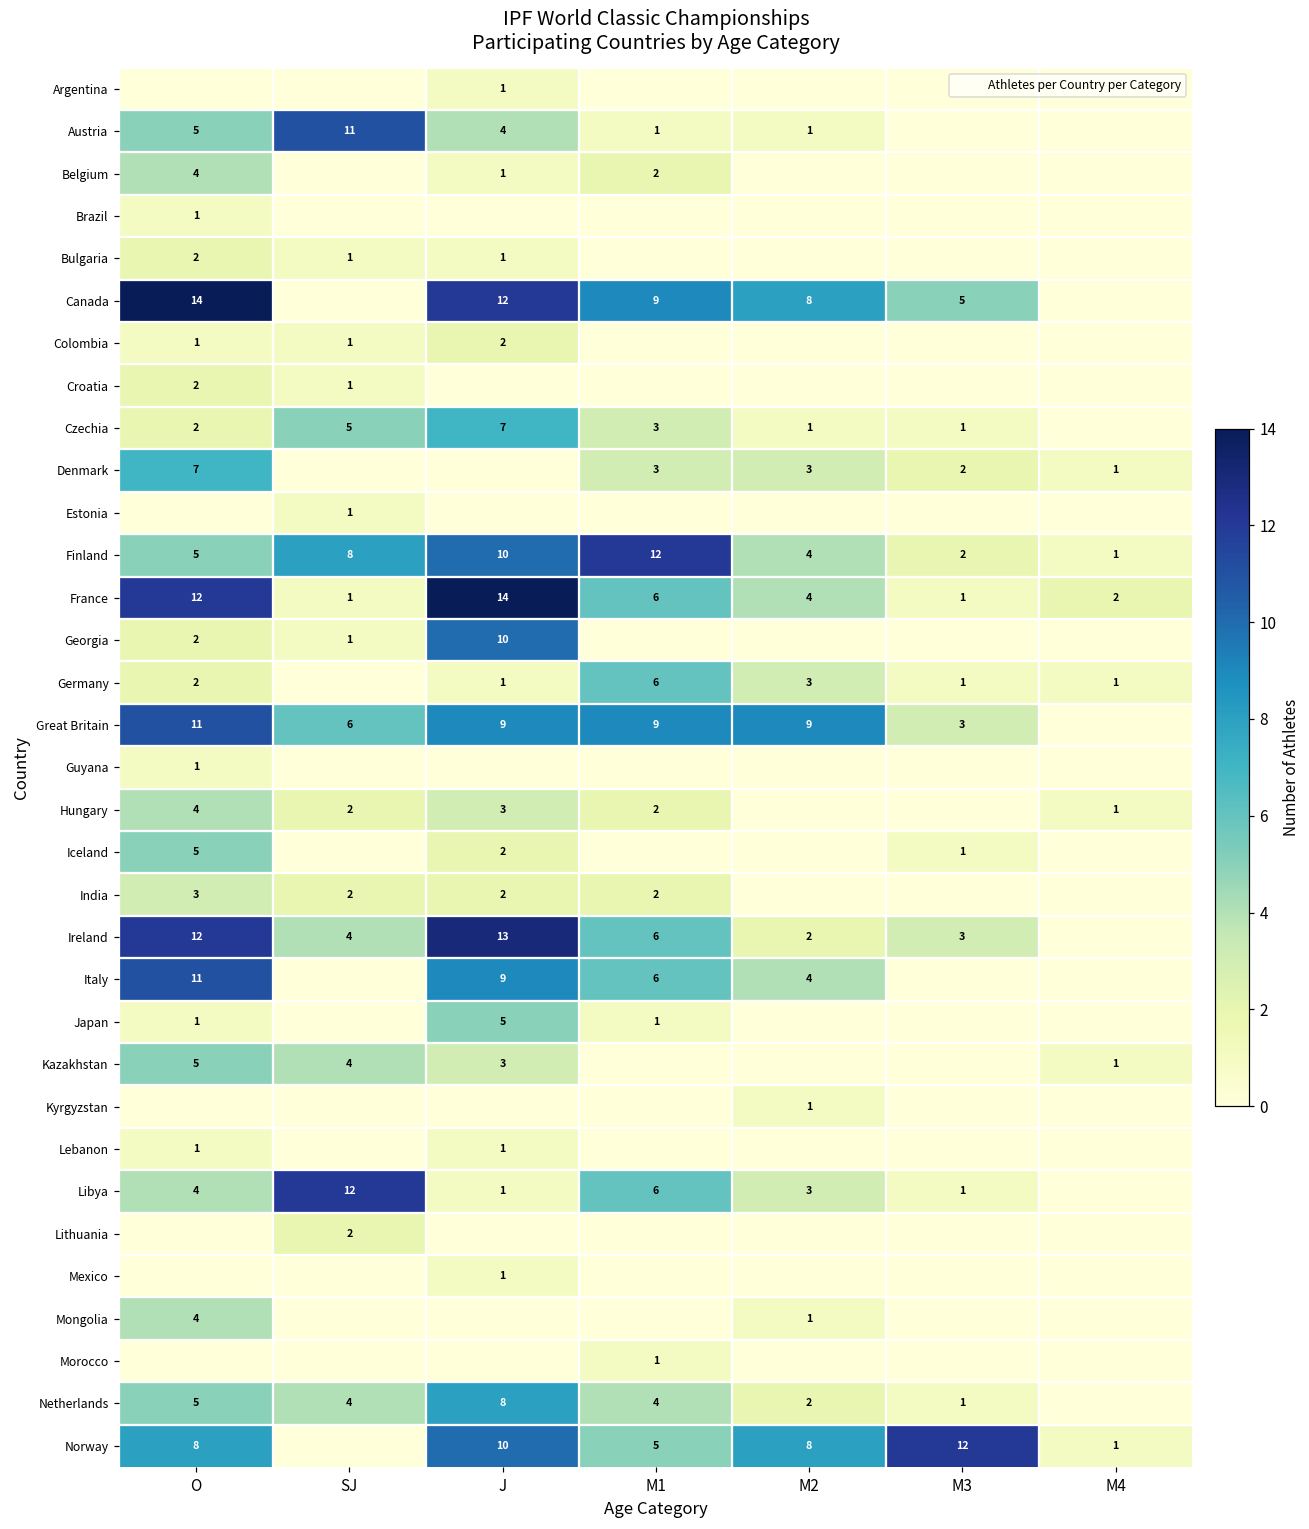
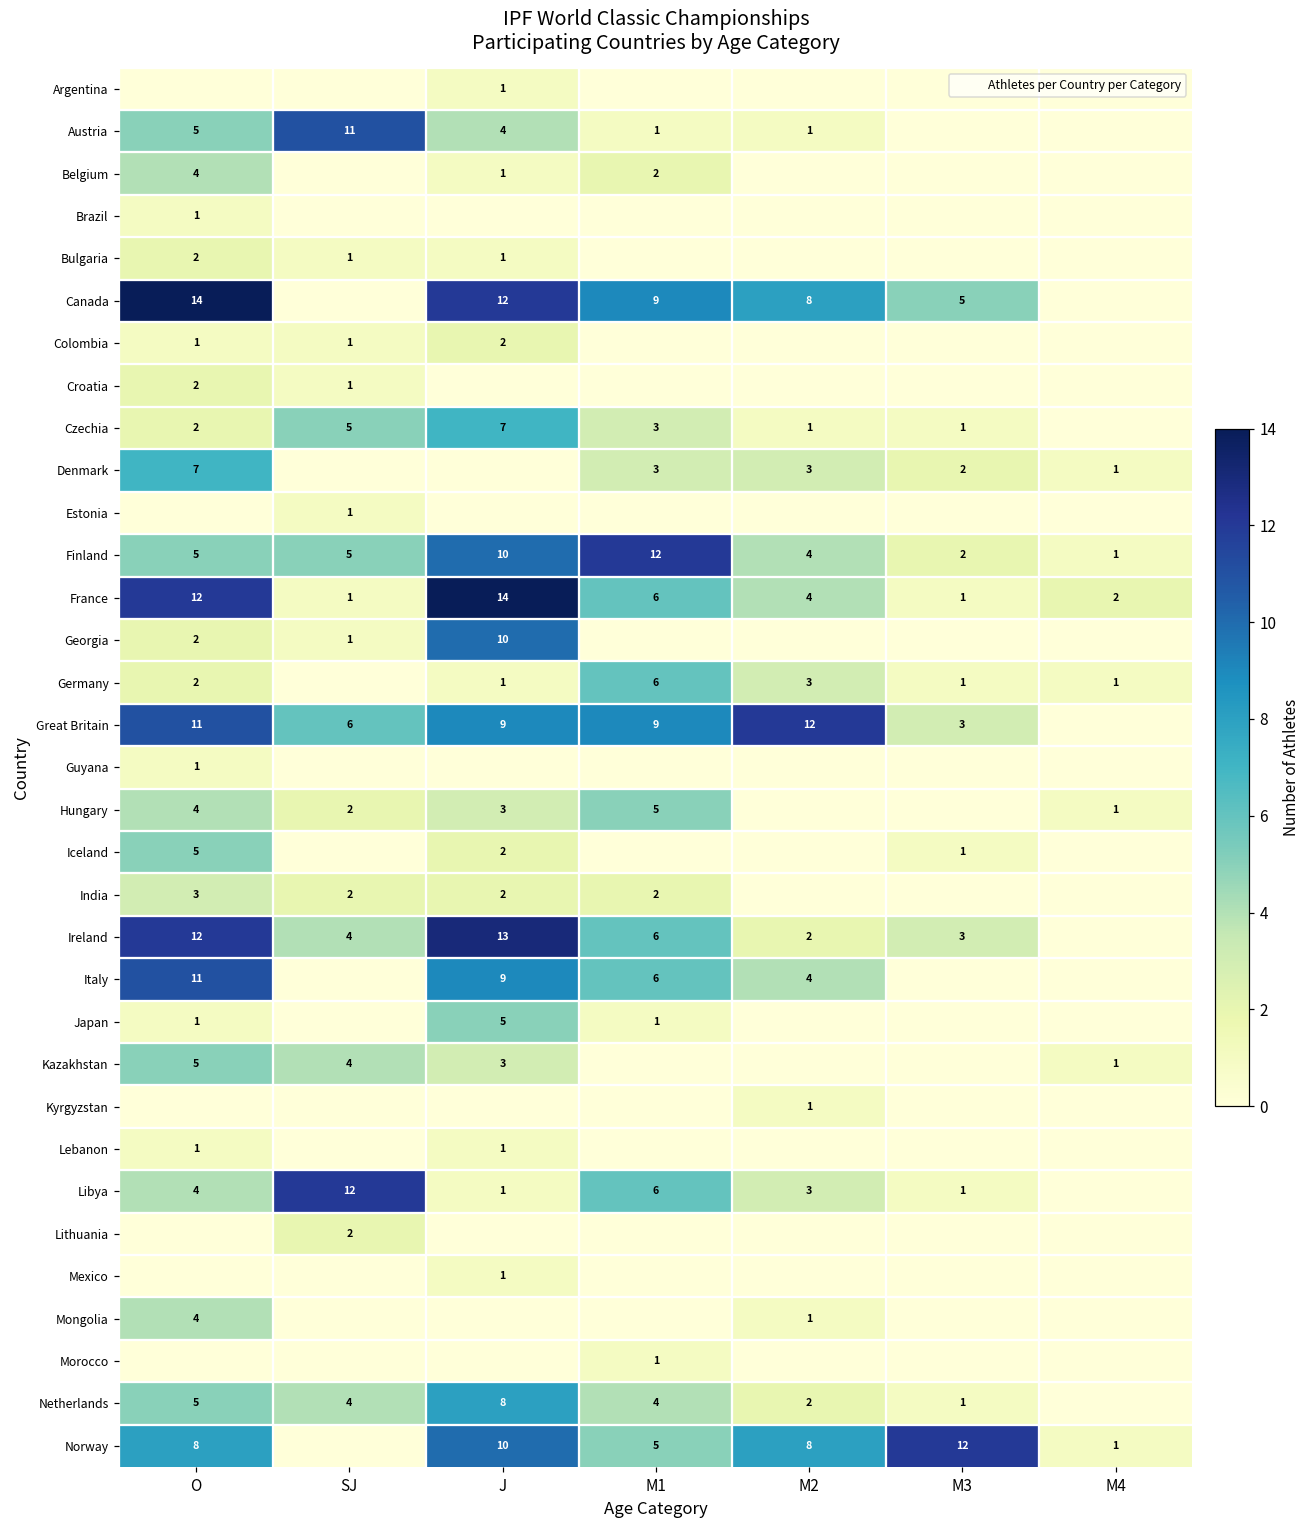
Finland, SJ: 8 -> 5
Great Britain, M2: 9 -> 12
Hungary, M1: 2 -> 5
